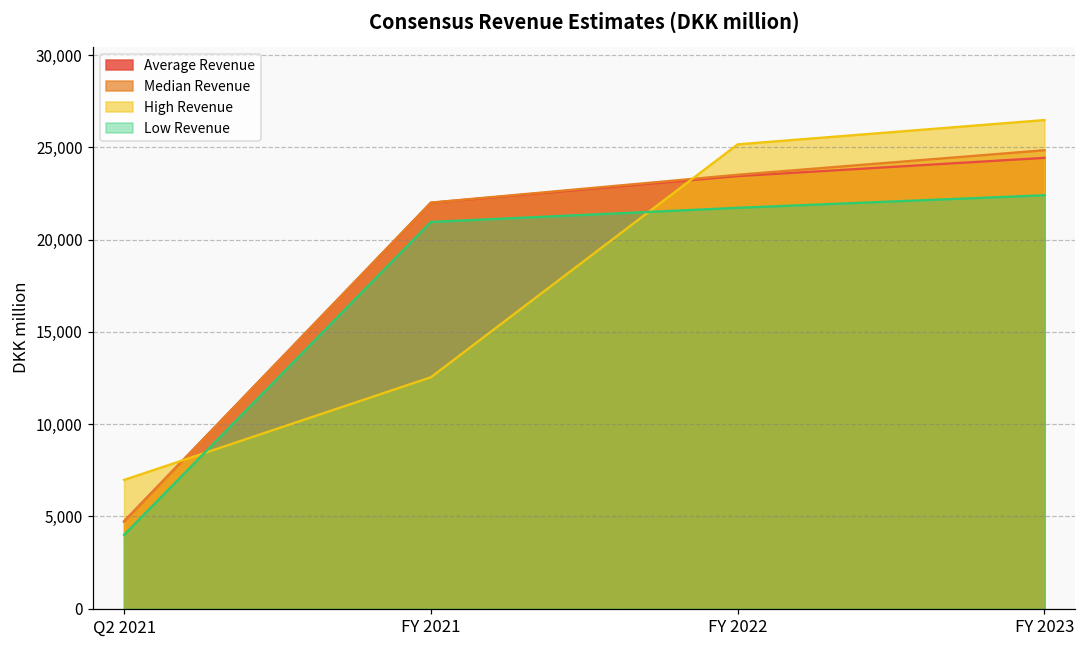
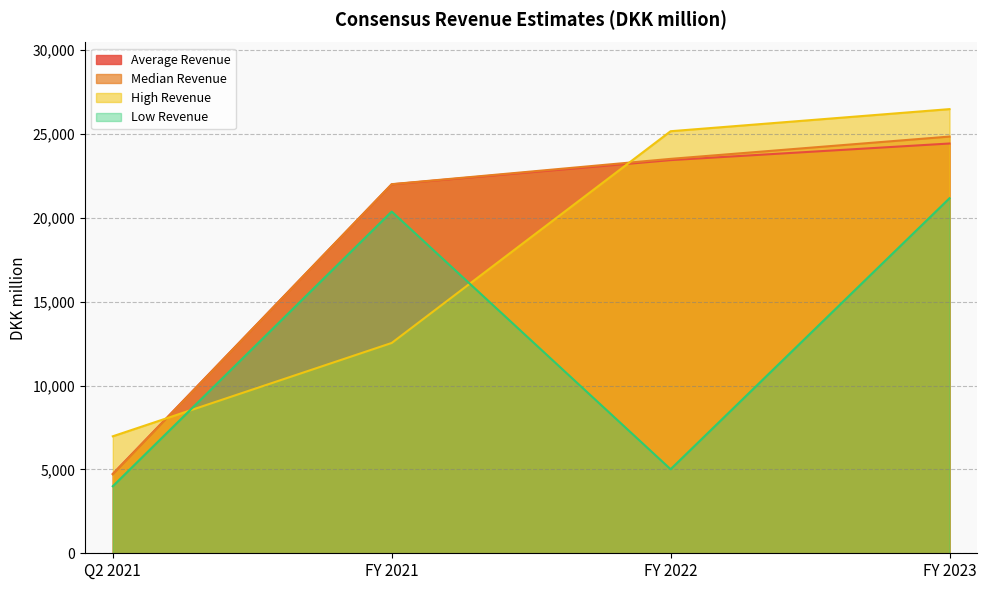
Low Revenue, FY 2021: 21,000 -> 20,400
Low Revenue, FY 2022: 21,700 -> 5,000
Low Revenue, FY 2023: 22,400 -> 21,200
